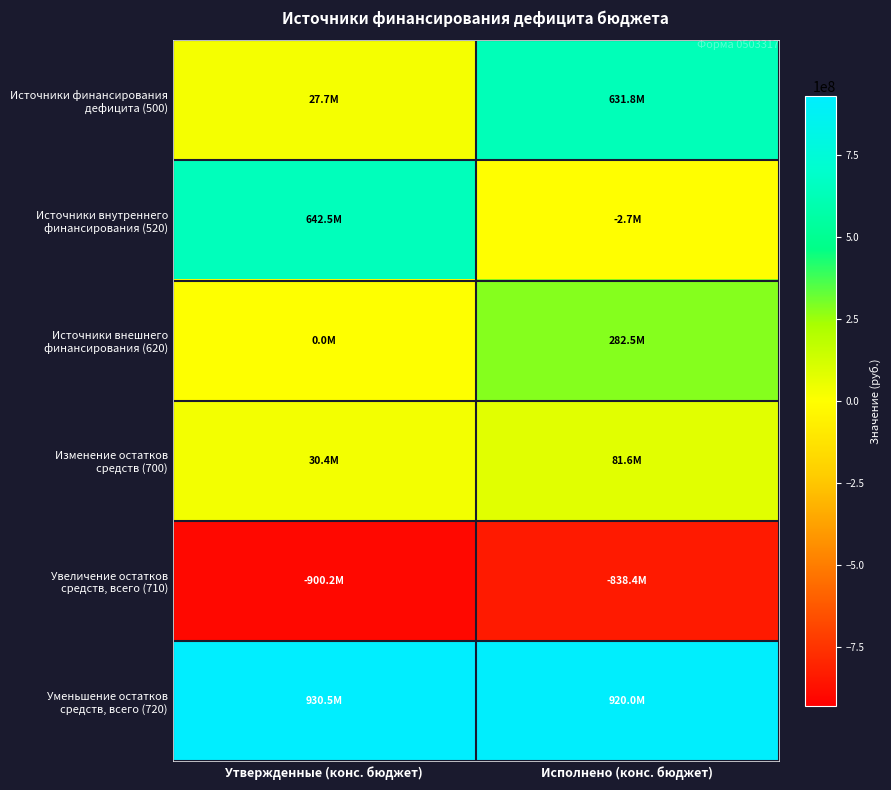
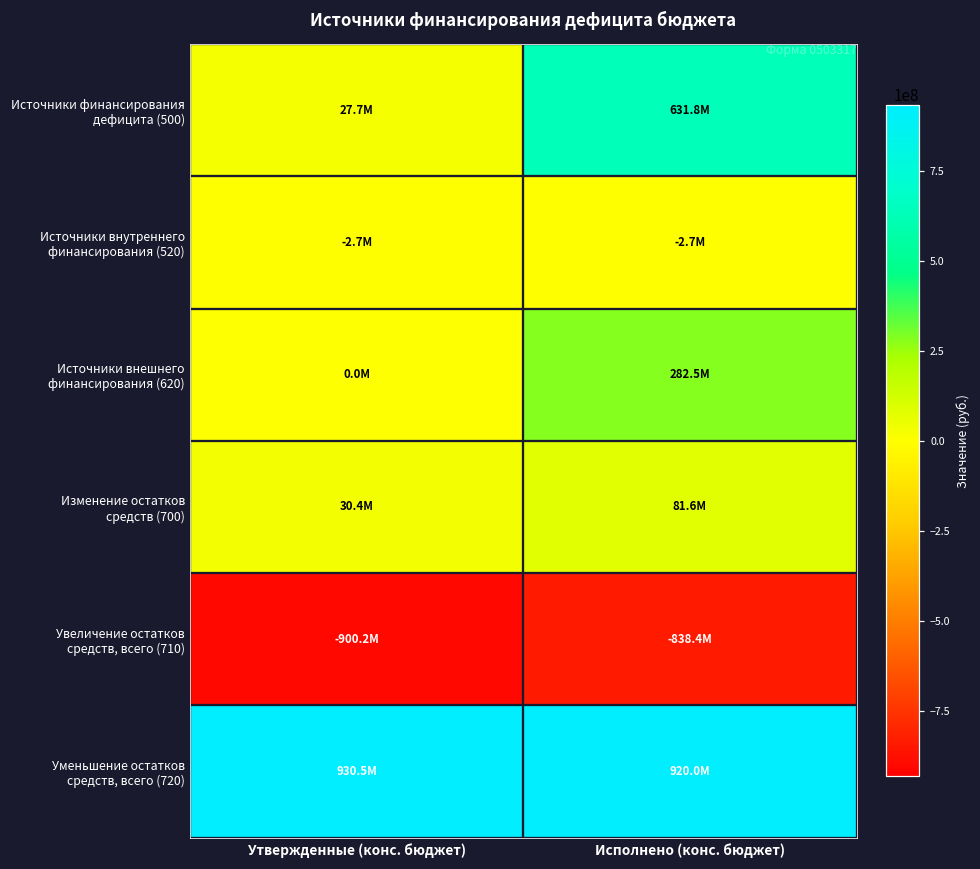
Источники внутреннего финансирования (520), Утвержденные (конс. бюджет): 642.5M -> -2.7M
